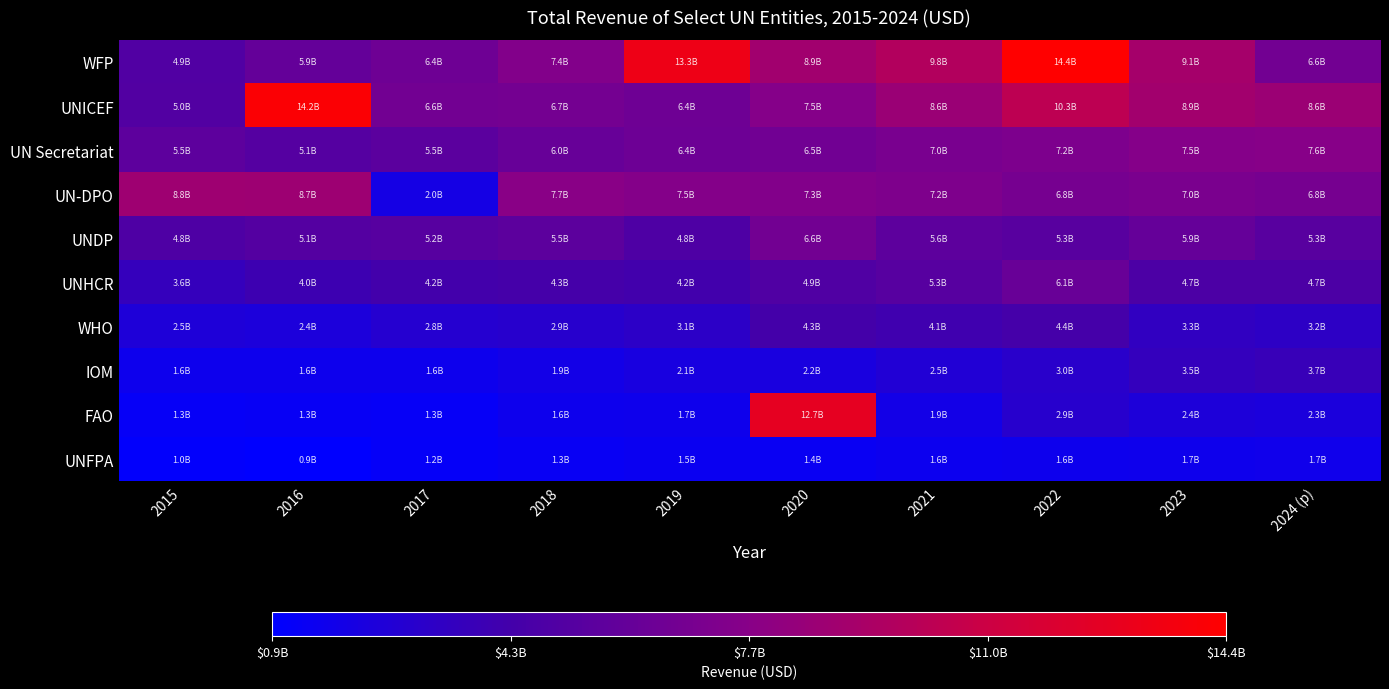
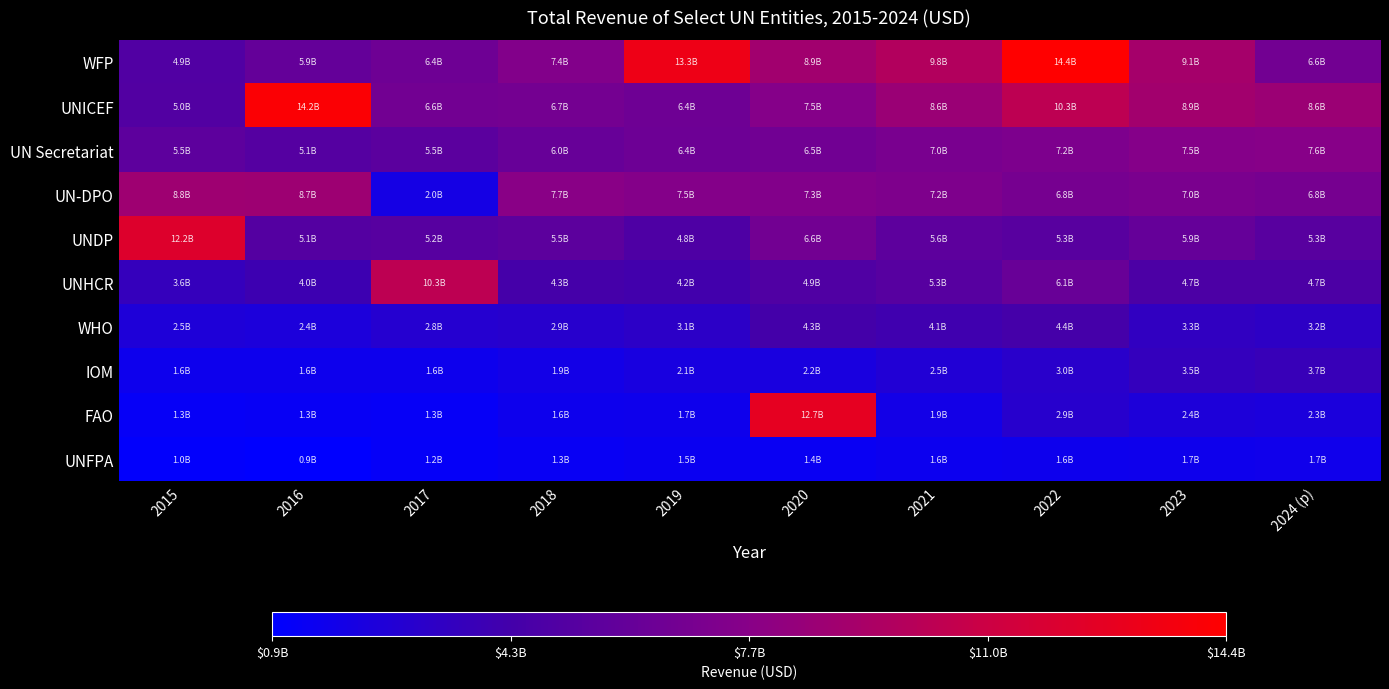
UNDP, 2015: 4.8B -> 12.2B
UNHCR, 2017: 4.2B -> 10.3B
